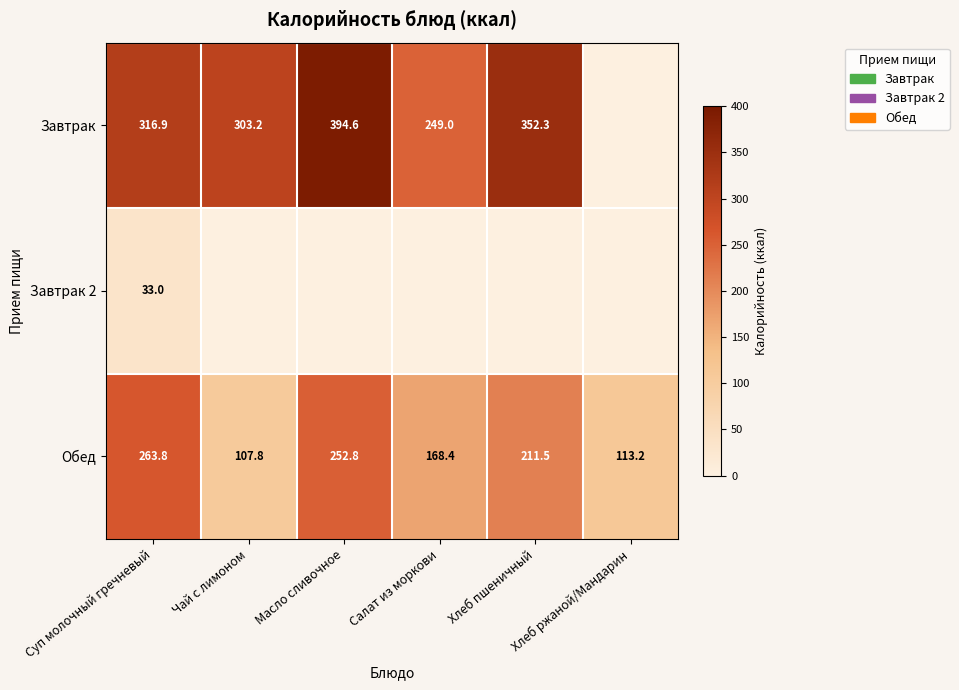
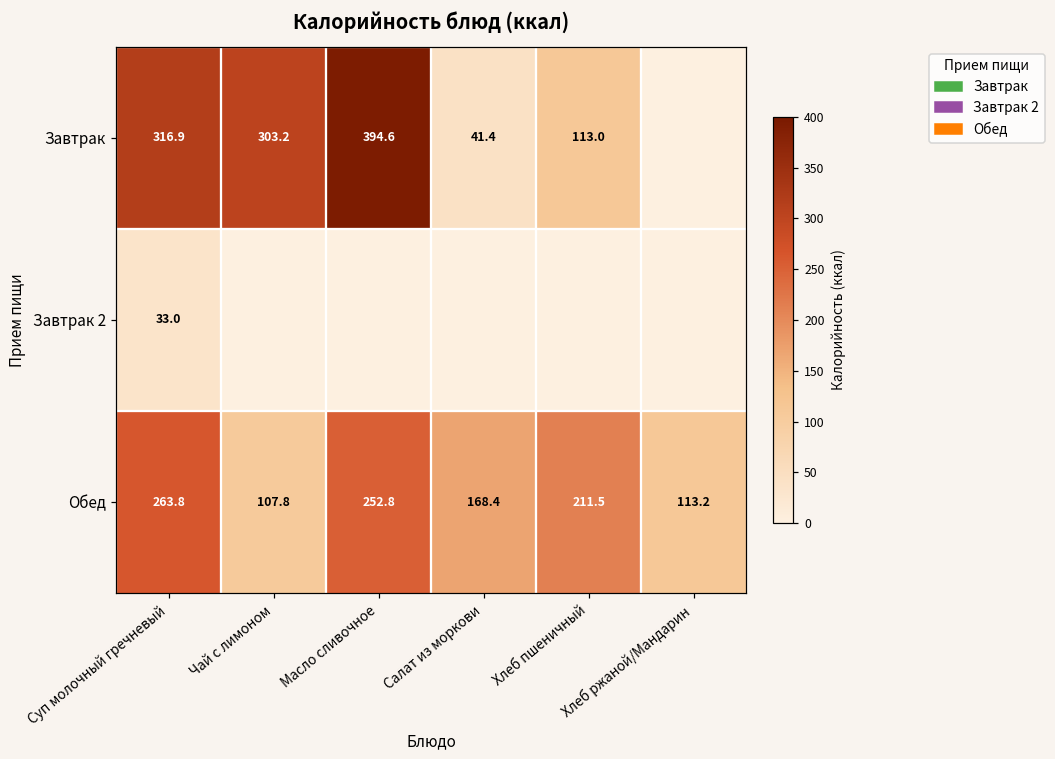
Завтрак, Салат из моркови: 249.0 -> 41.4
Завтрак, Хлеб пшеничный: 352.3 -> 113.0
